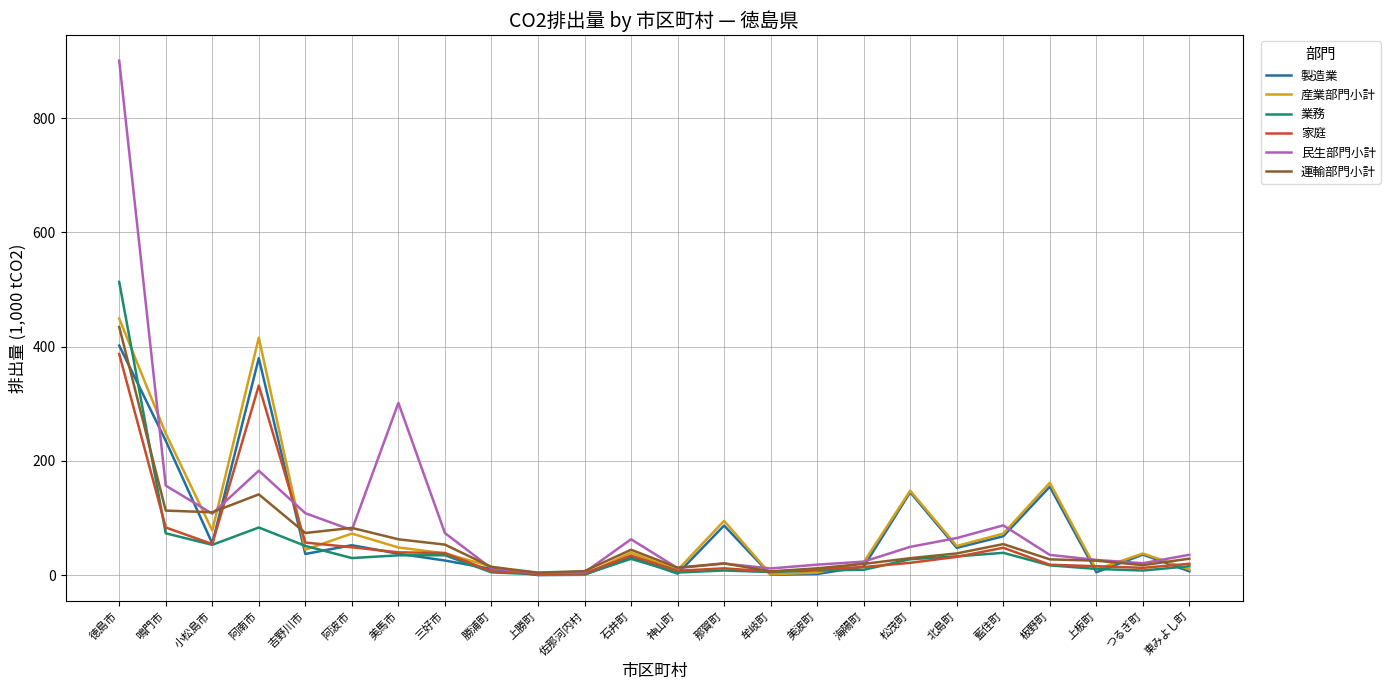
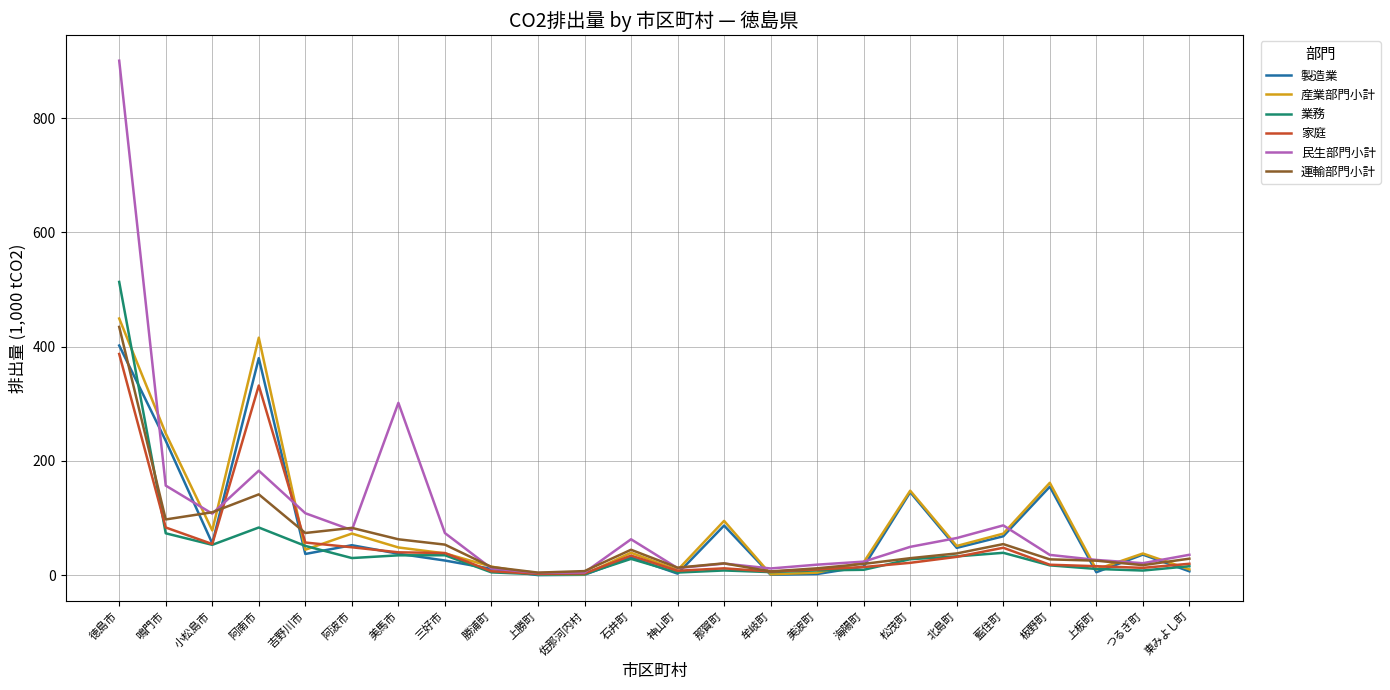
運輸部門小計, 鳴門市: 110 -> 100
